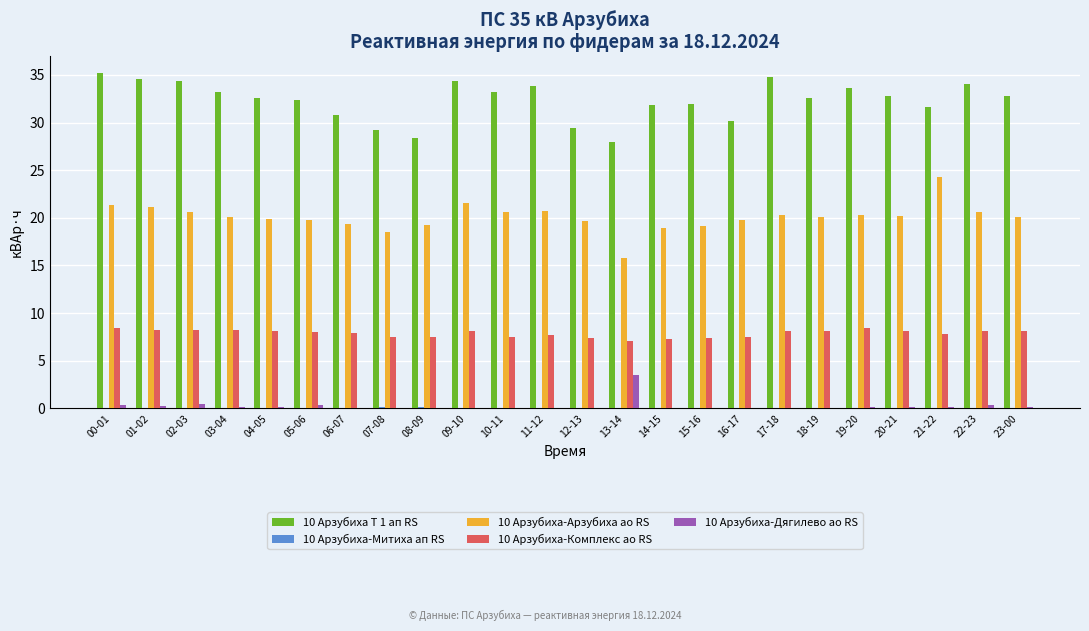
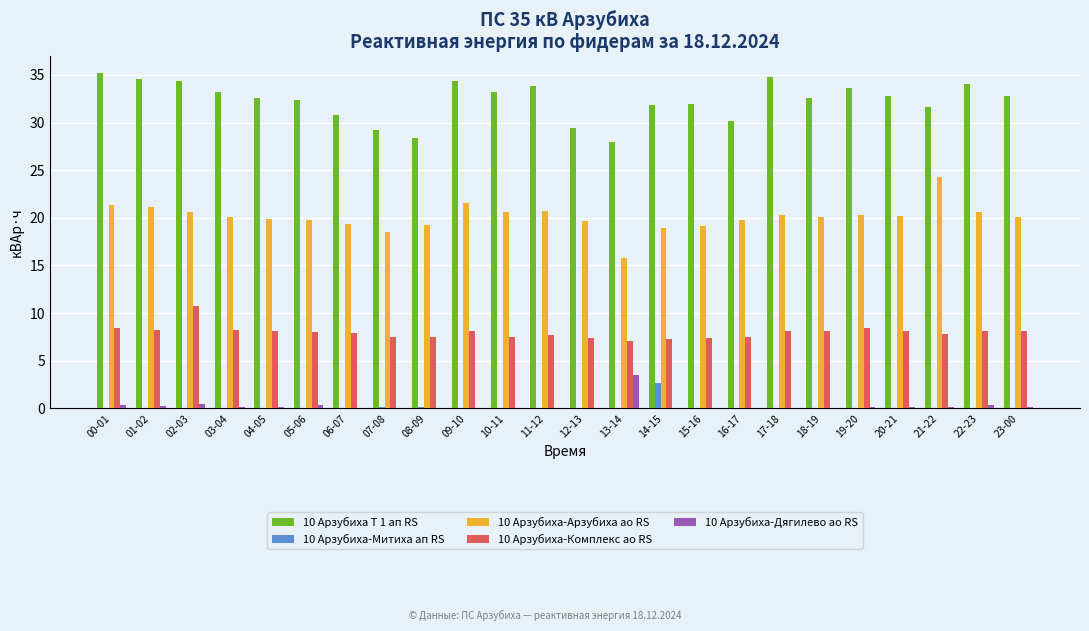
10 Арзубиха-Комплекс ао RS, 02-03: 8 -> 11
10 Арзубиха-Митиха ап RS, 14-15: 0 -> 3
